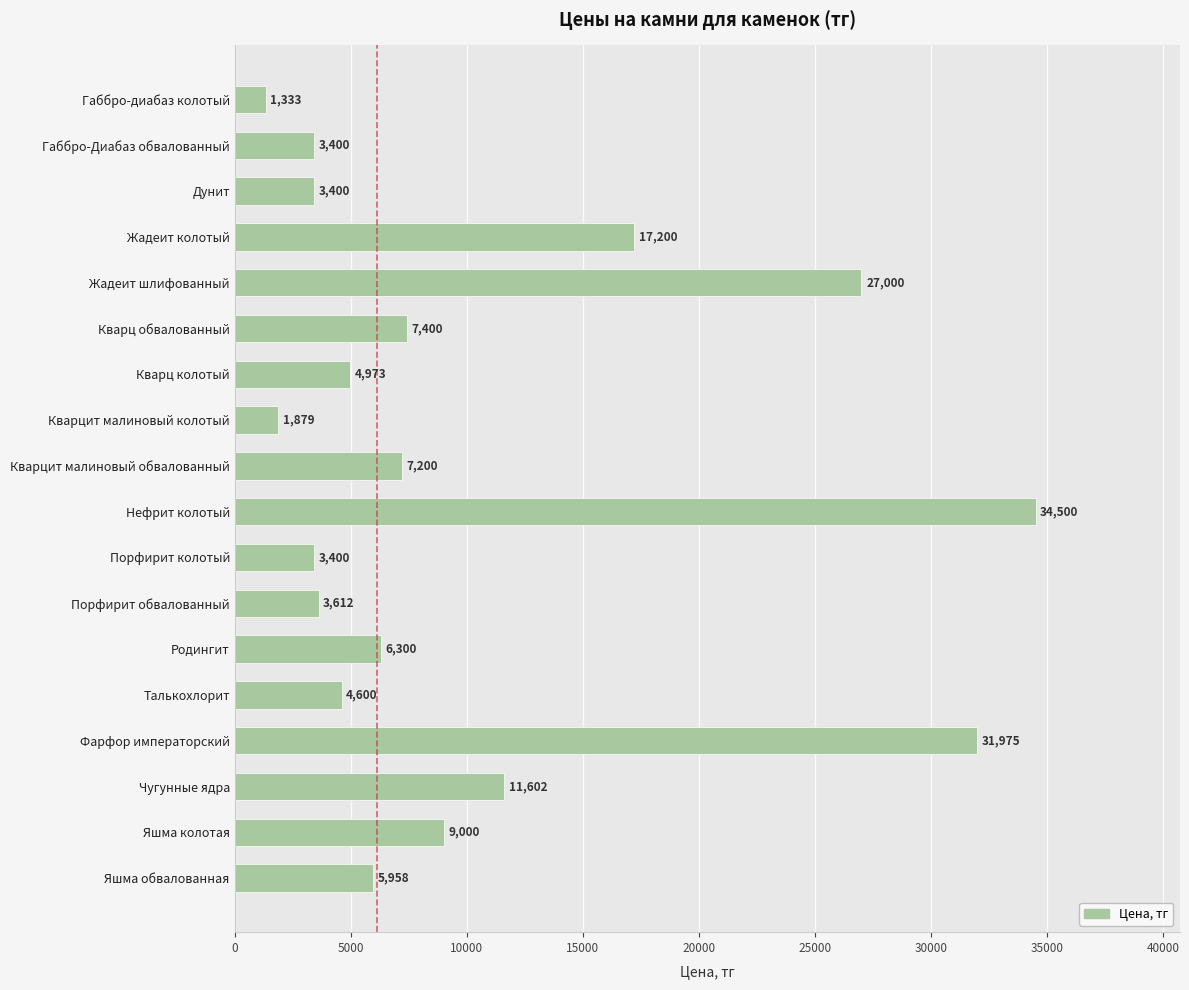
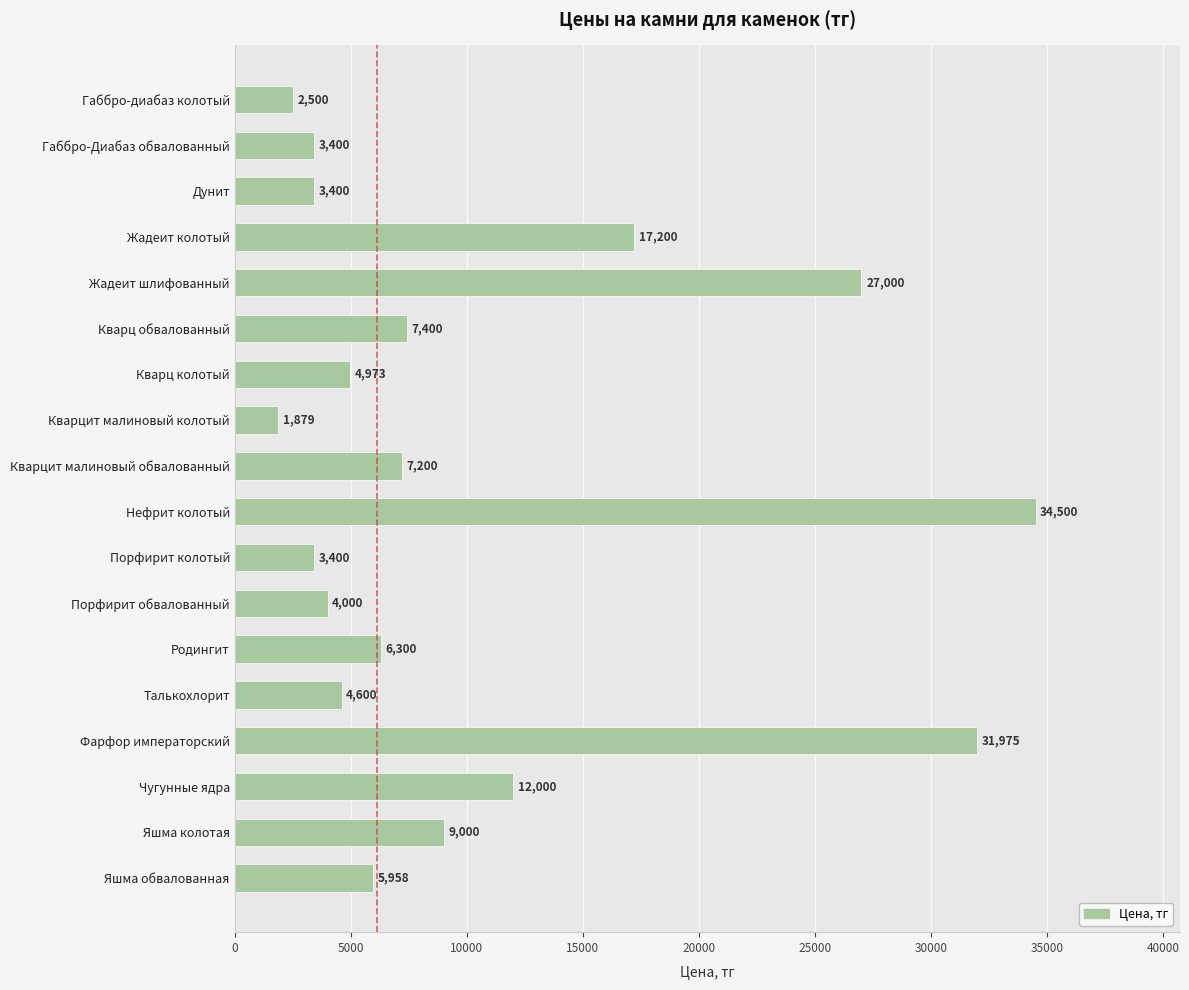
Габбро-диабаз колотый: 1,333 -> 2,500
Порфирит обвалованный: 3,612 -> 4,000
Чугунные ядра: 11,602 -> 12,000
